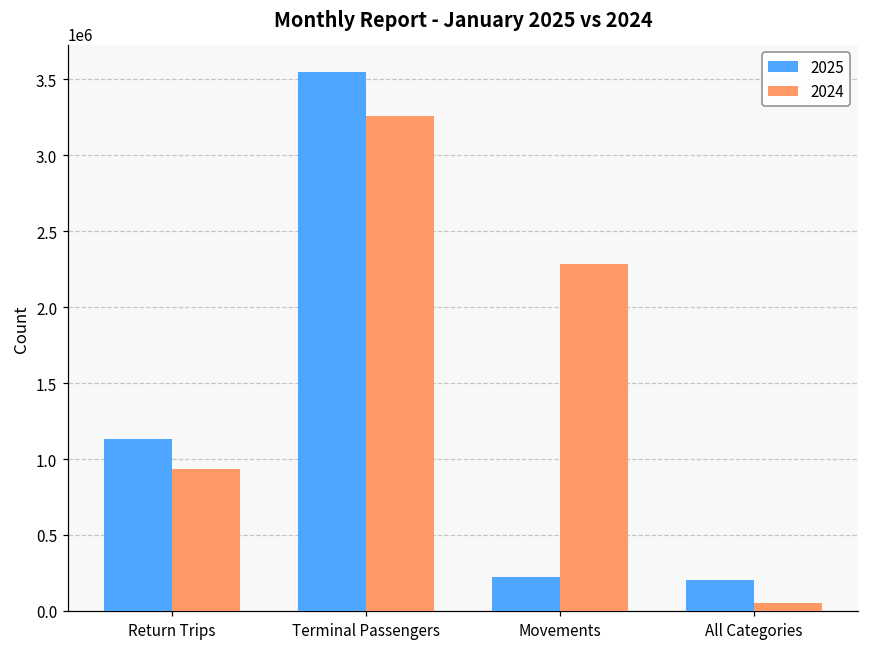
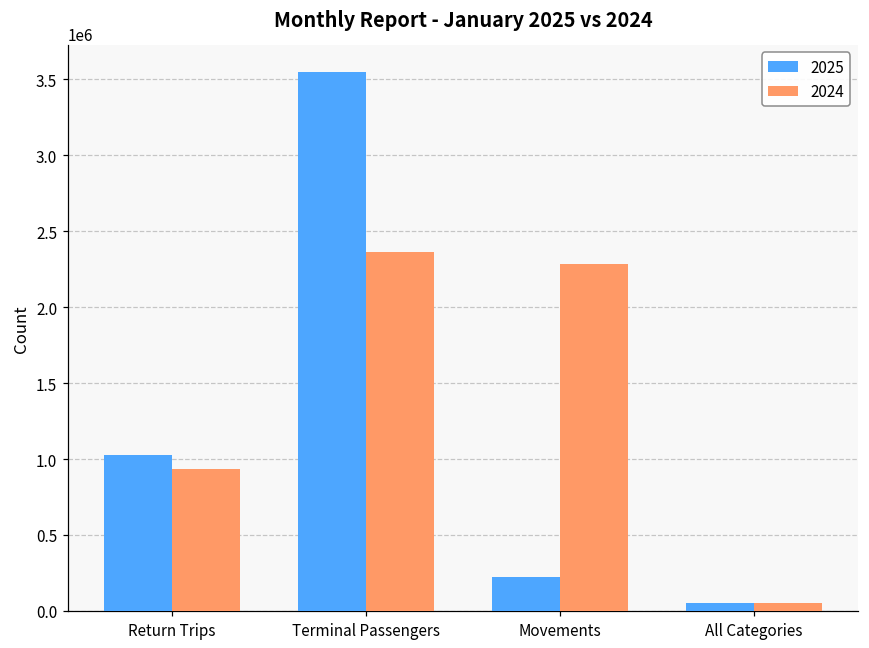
2025, Return Trips: 1130000 -> 1020000
2024, Terminal Passengers: 3260000 -> 2370000
2025, All Categories: 210000 -> 50000
